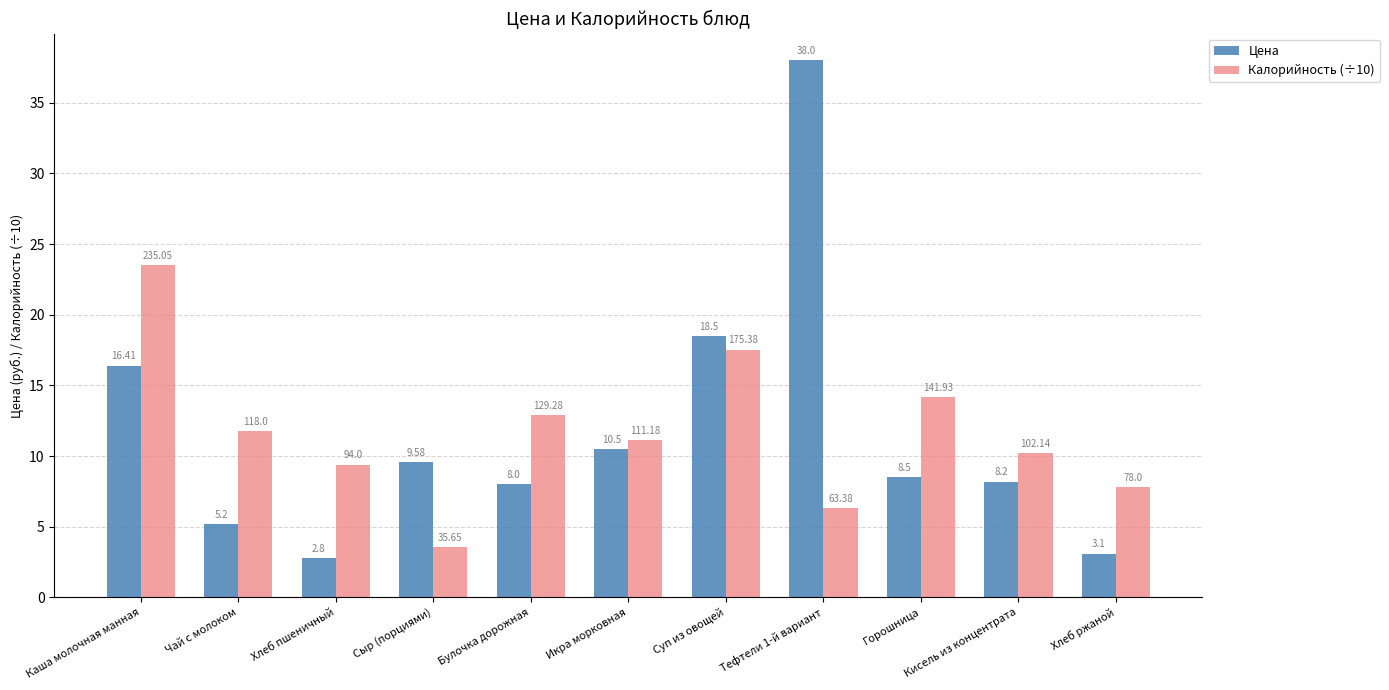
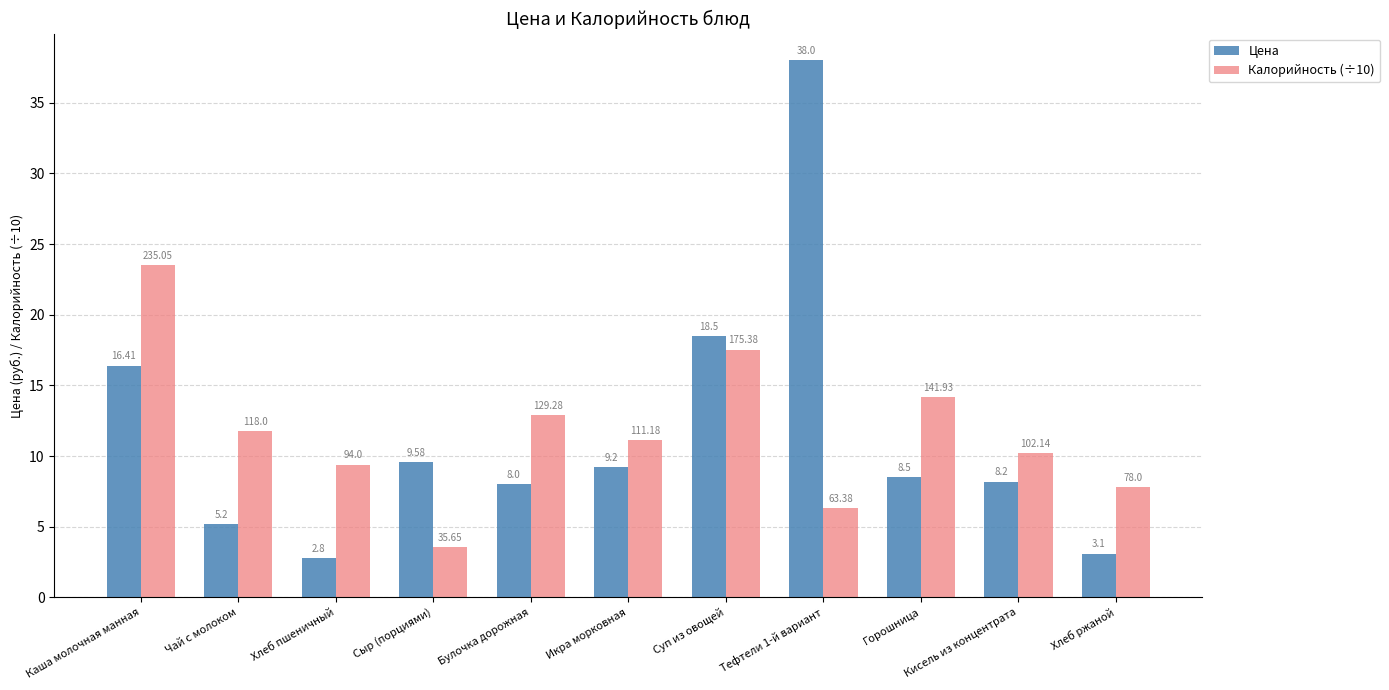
Цена, Икра морковная: 10.5 -> 9.2
